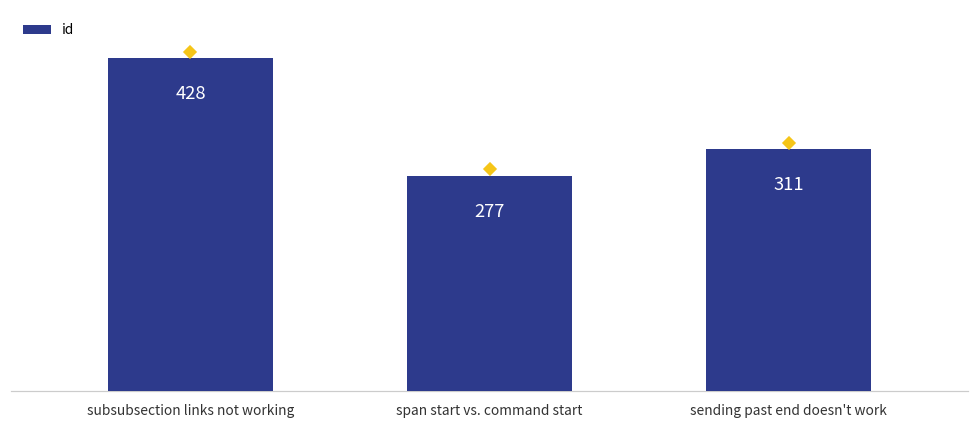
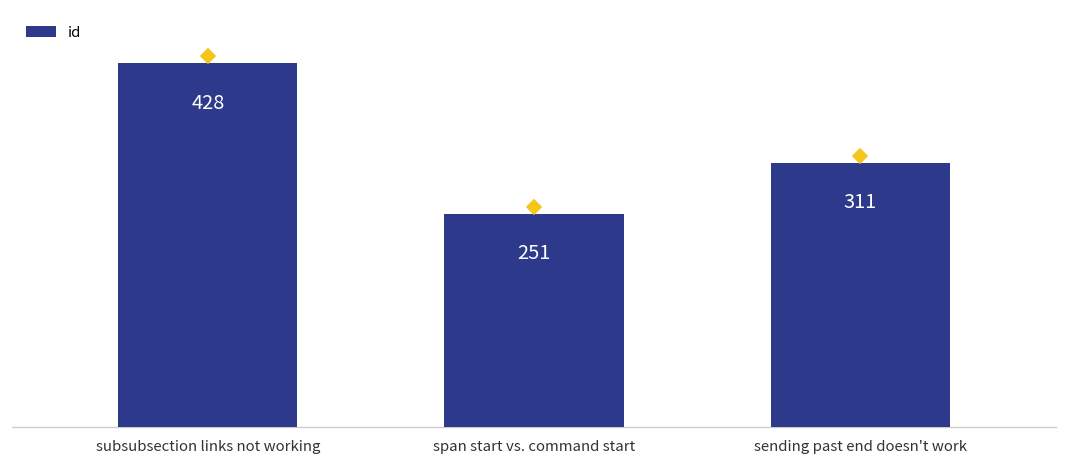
id, span start vs. command start: 277 -> 251
